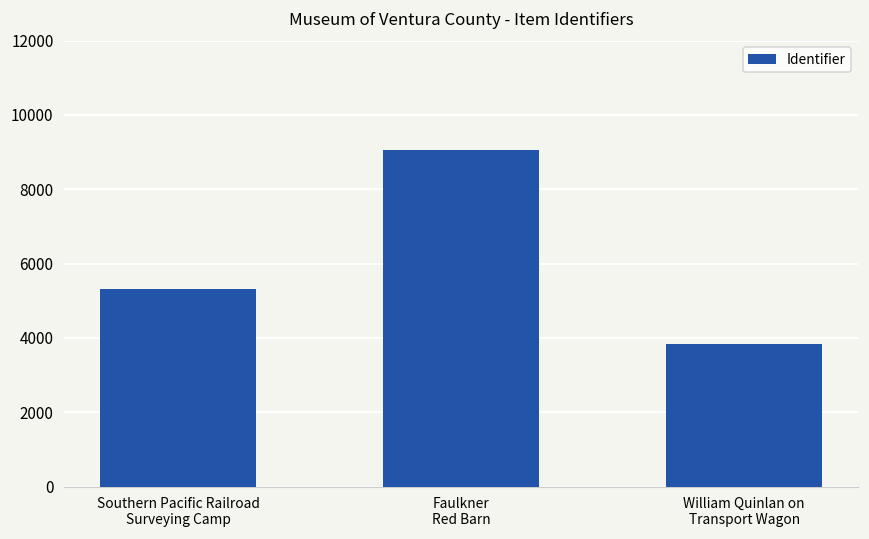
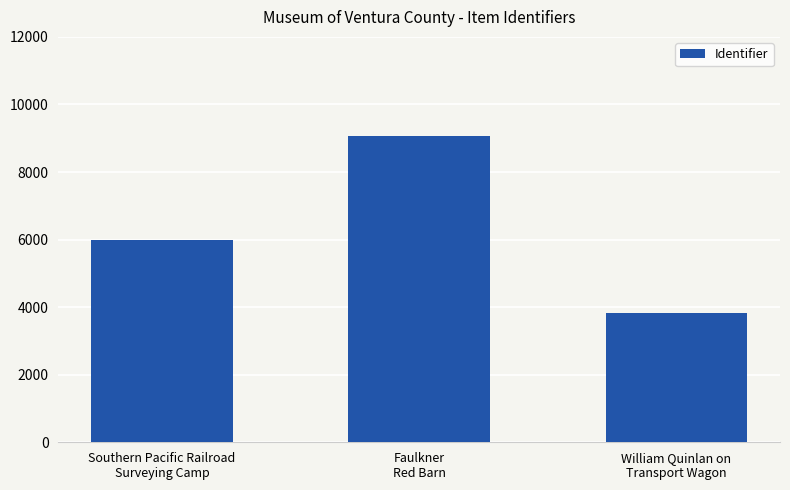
Southern Pacific Railroad Surveying Camp: 5300 -> 6000
